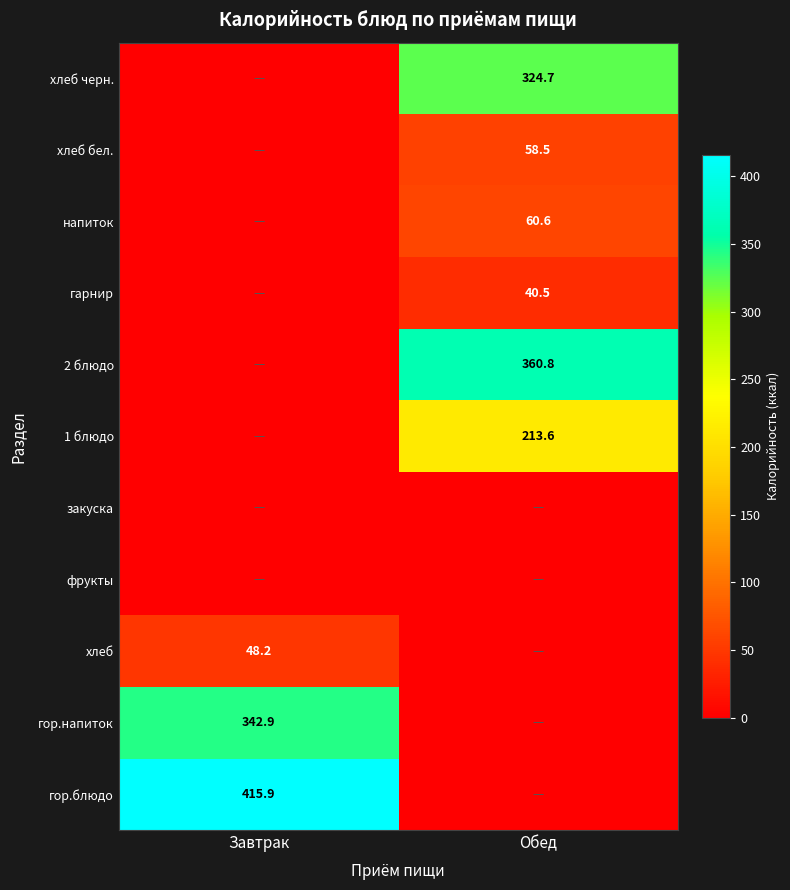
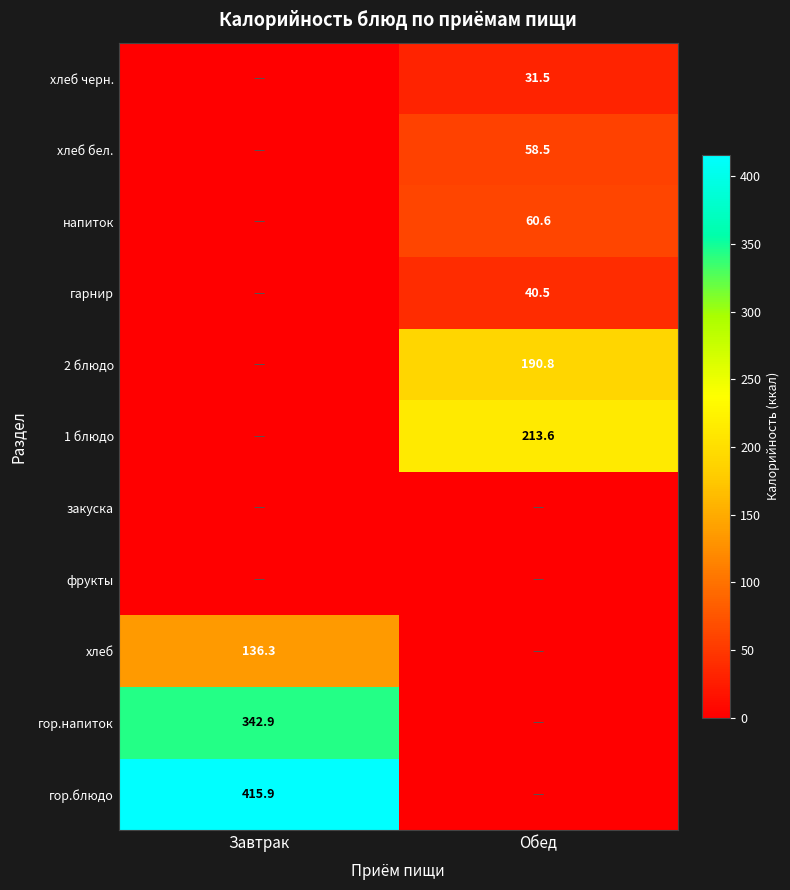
хлеб черн., Обед: 324.7 -> 31.5
2 блюдо, Обед: 360.8 -> 190.8
хлеб, Завтрак: 48.2 -> 136.3
